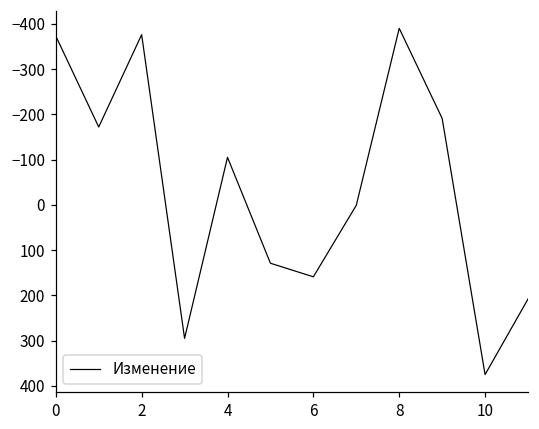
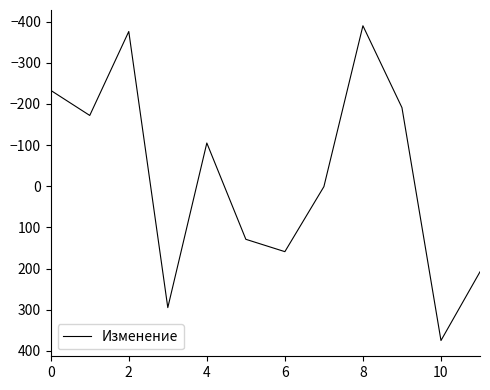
0: -370 -> -230
